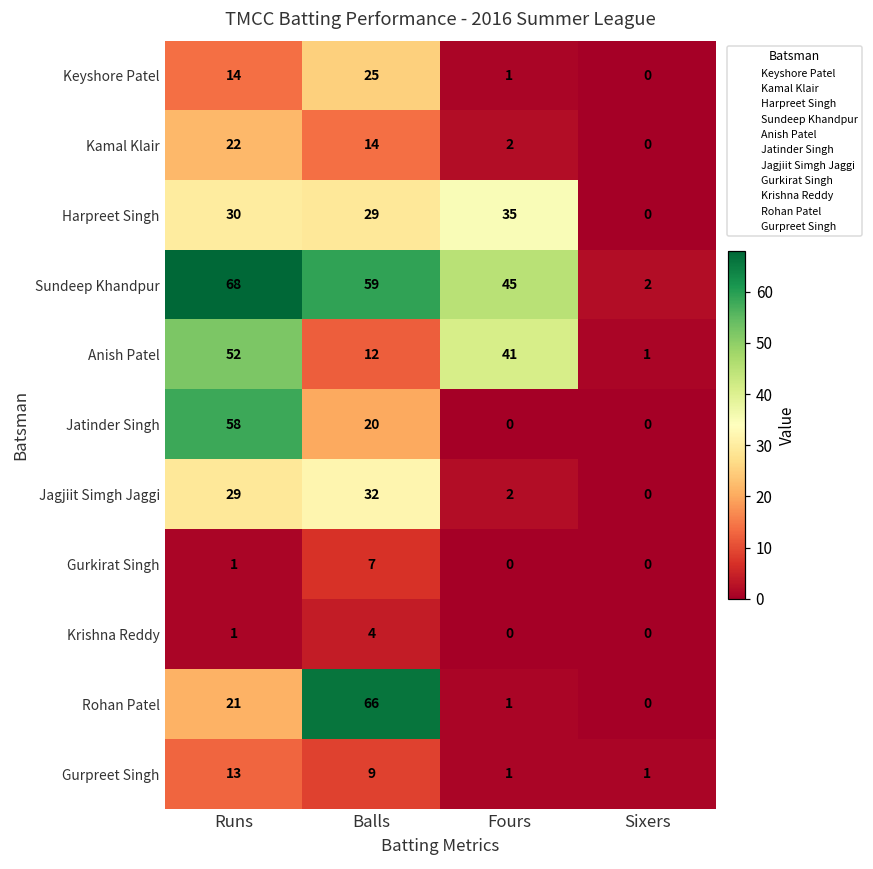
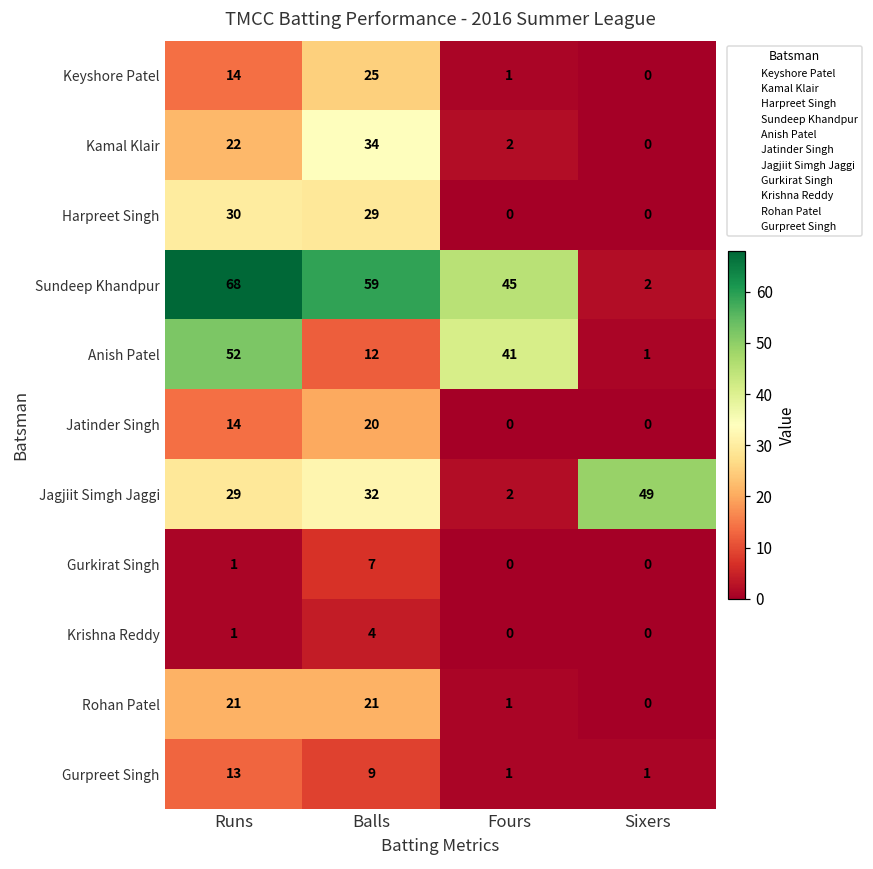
Kamal Klair, Balls: 14 -> 34
Harpreet Singh, Fours: 35 -> 0
Jatinder Singh, Runs: 58 -> 14
Jagjiit Simgh Jaggi, Sixers: 0 -> 49
Rohan Patel, Balls: 66 -> 21
